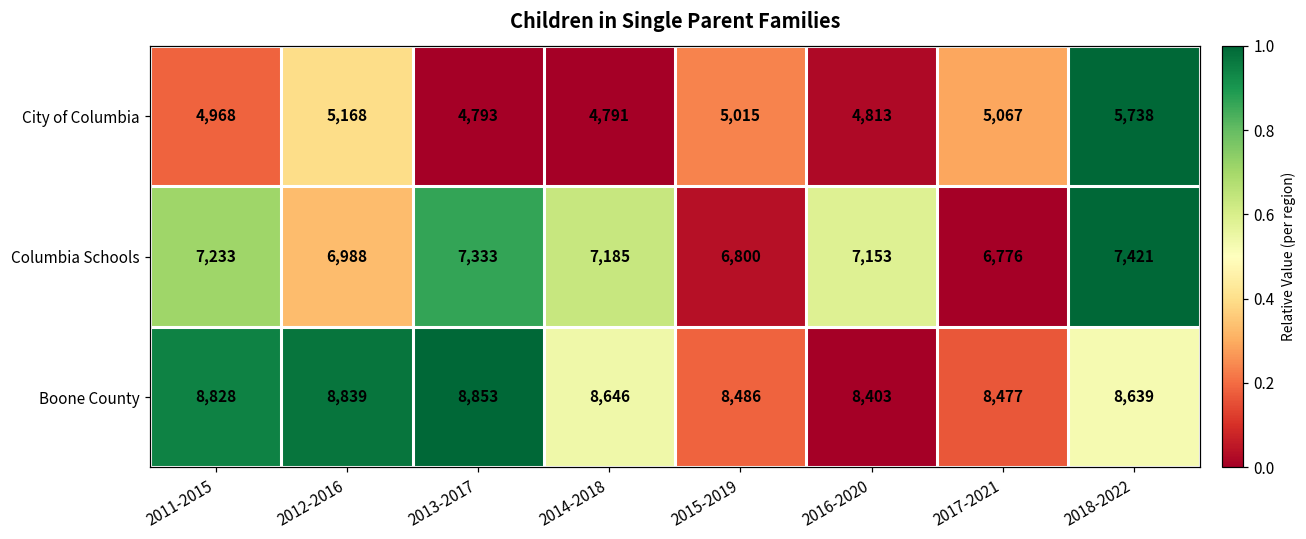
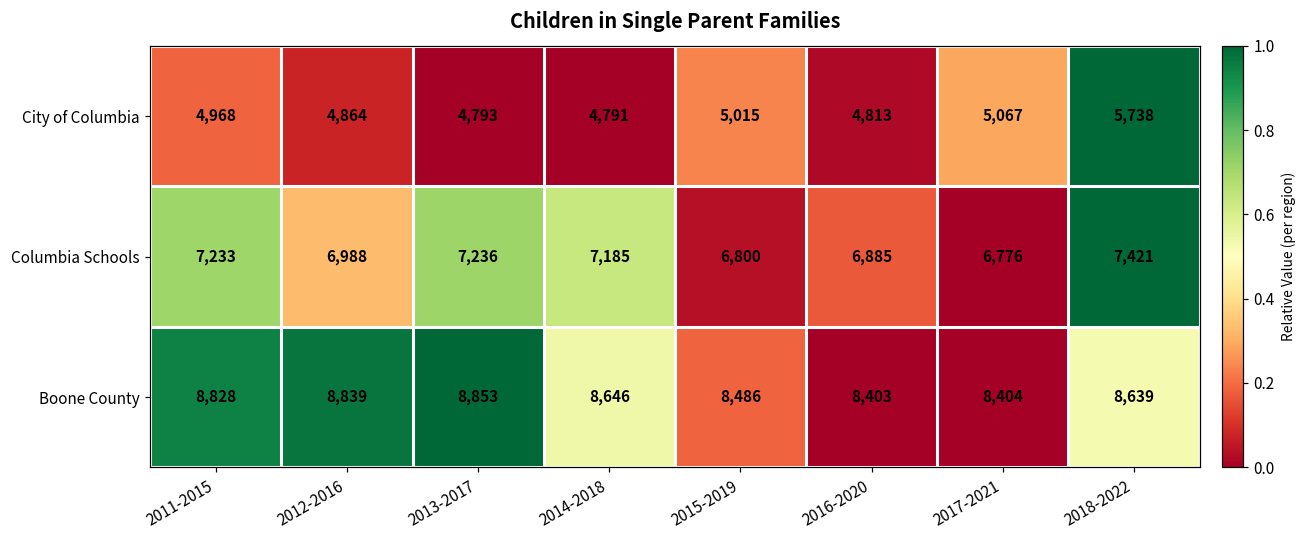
City of Columbia, 2012-2016: 5,168 -> 4,864
Columbia Schools, 2013-2017: 7,333 -> 7,236
Columbia Schools, 2016-2020: 7,153 -> 6,885
Boone County, 2017-2021: 8,477 -> 8,404
